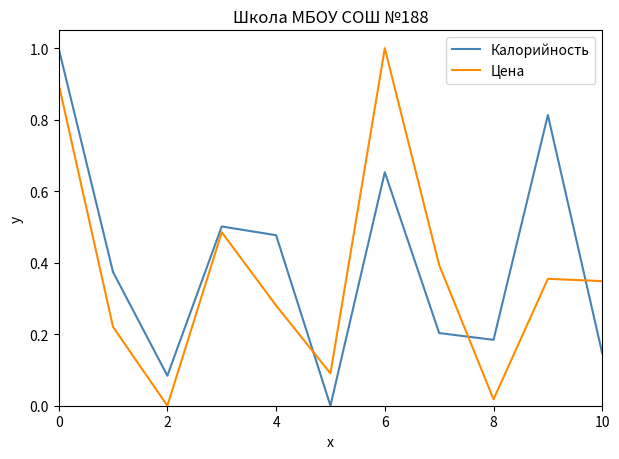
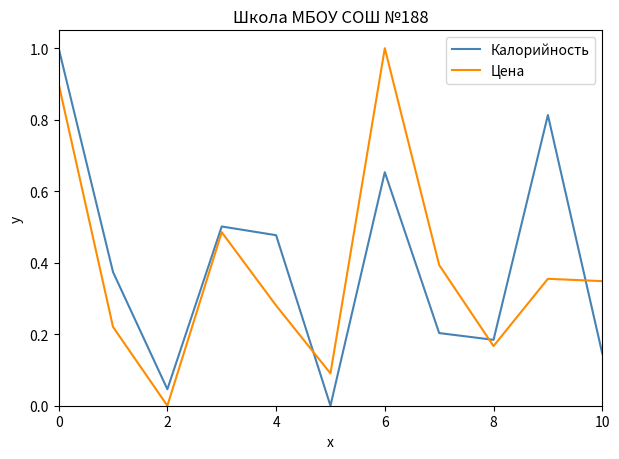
Калорийность, 2: 0.08 -> 0.05
Цена, 8: 0.02 -> 0.17
